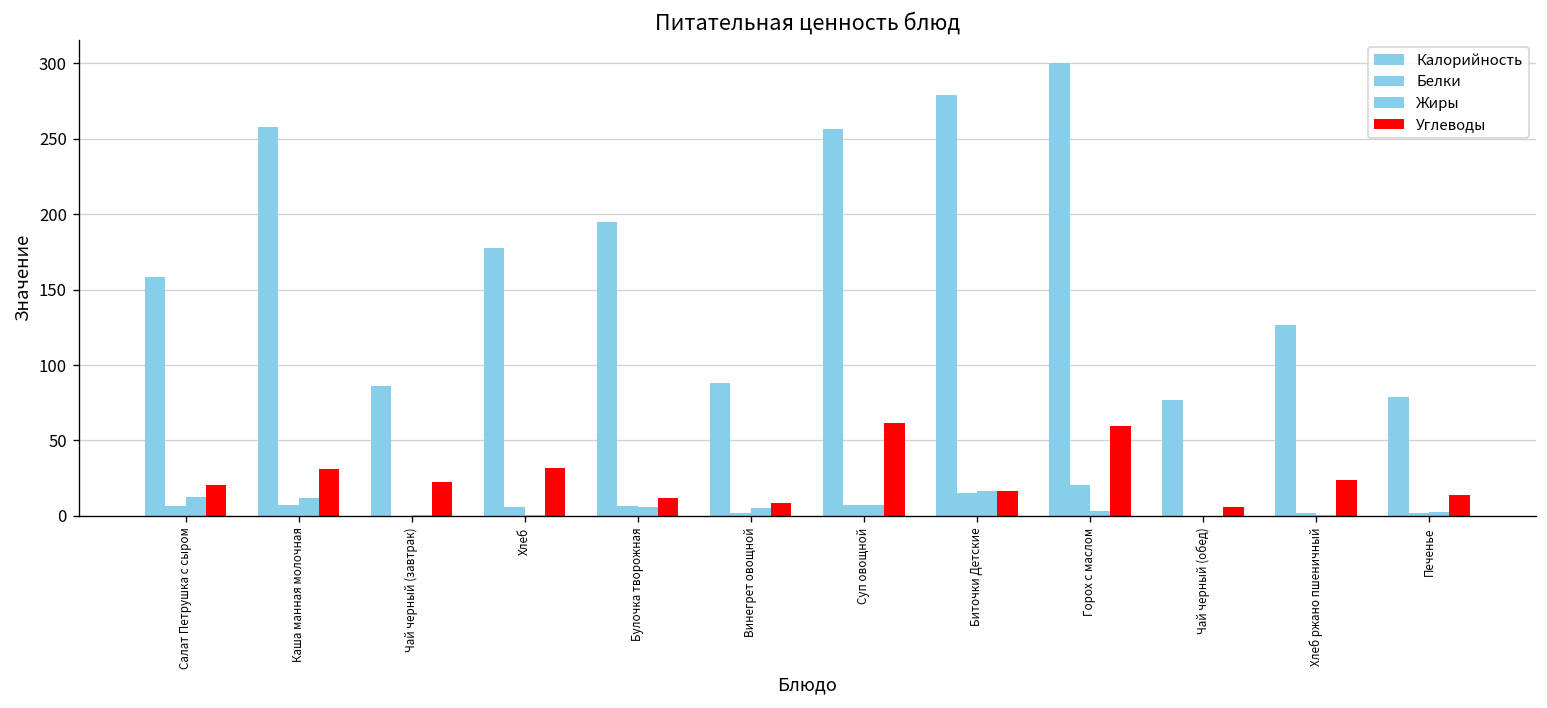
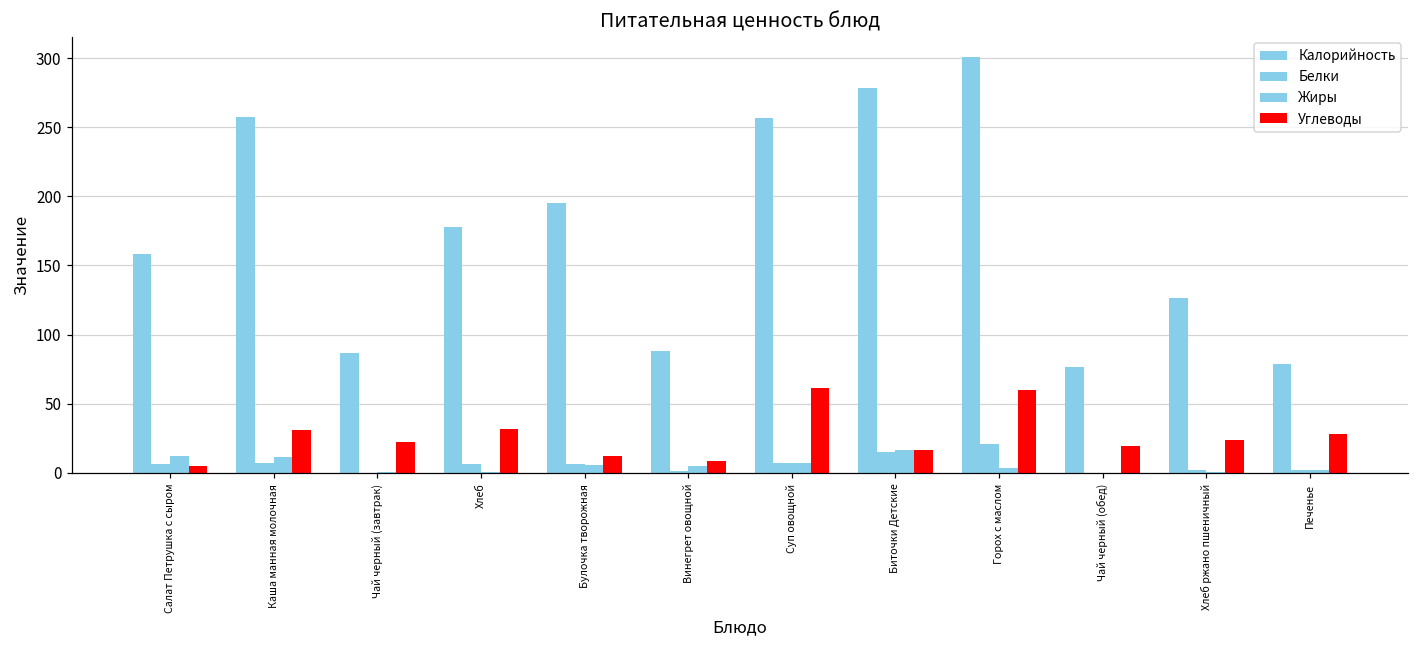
Углеводы, Салат Петрушка с сыром: 20 -> 5
Углеводы, Чай черный (обед): 6 -> 19
Углеводы, Печенье: 14 -> 28
